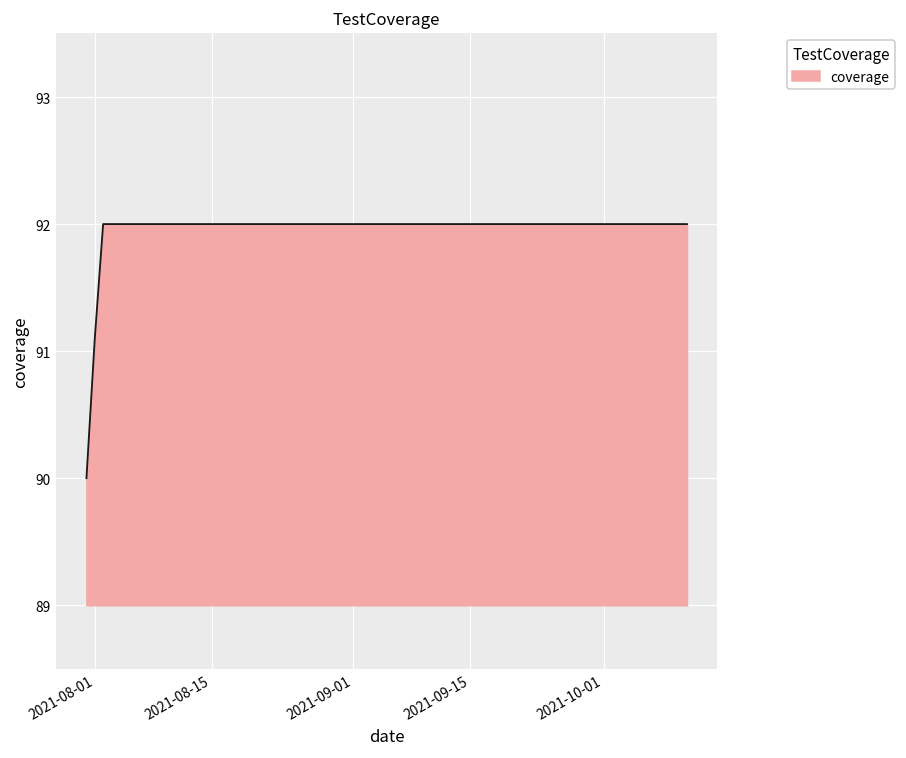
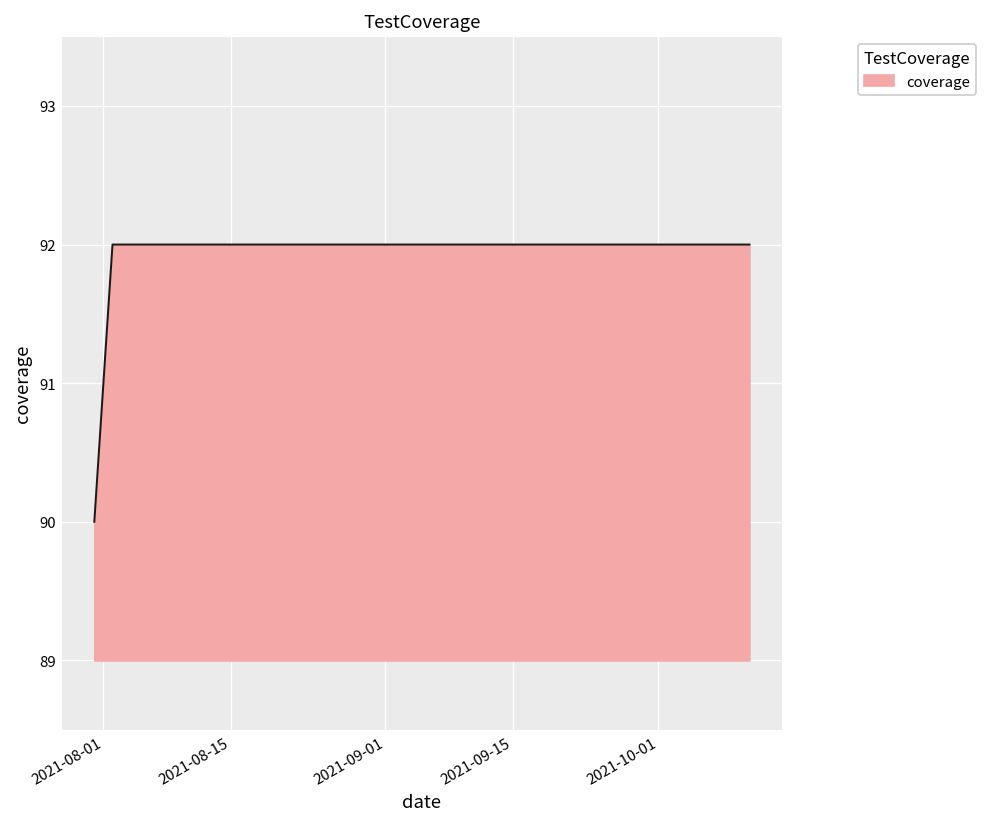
2021-08-01: 91.1 -> 91.0
